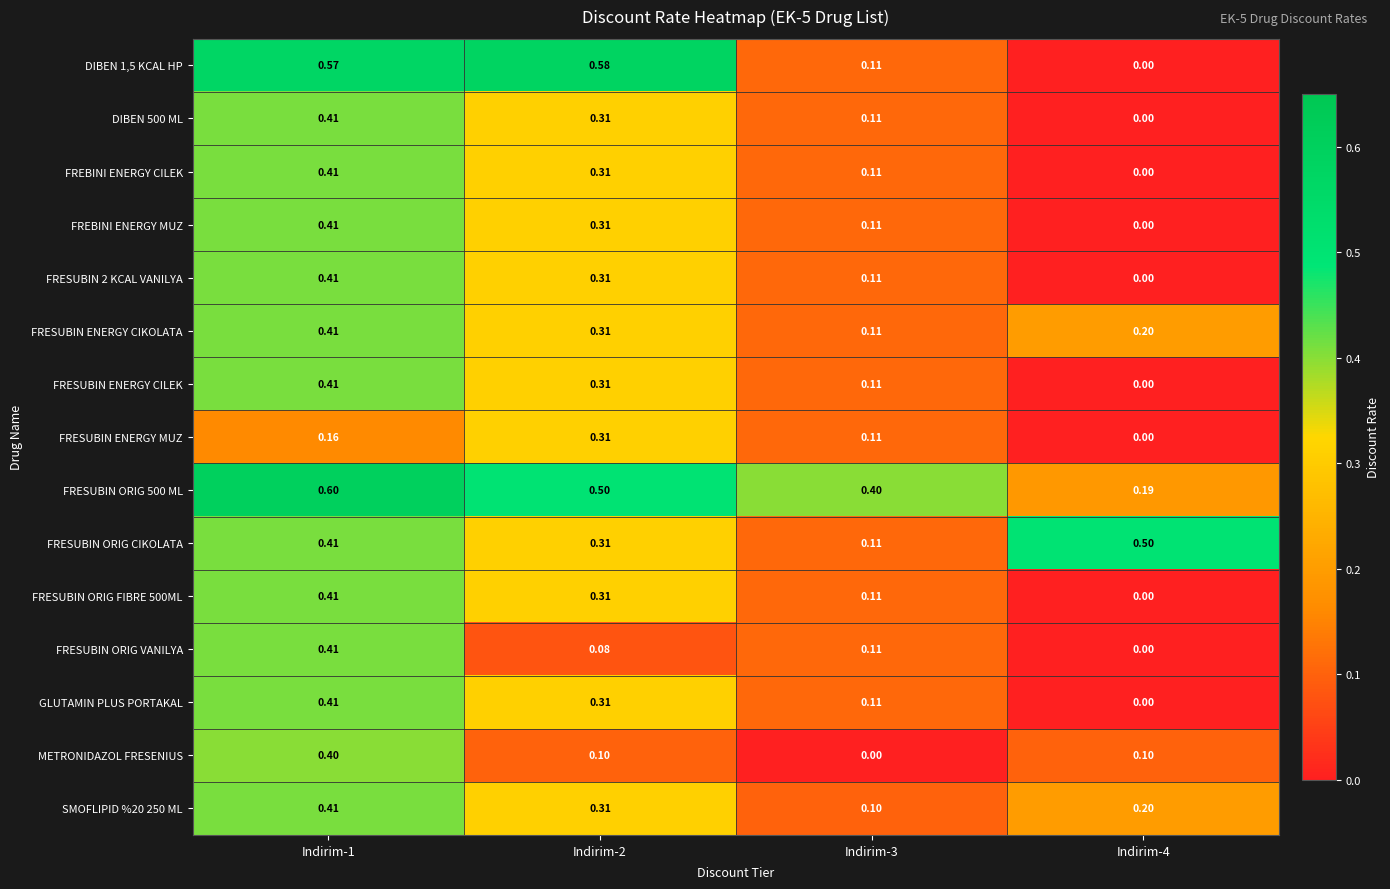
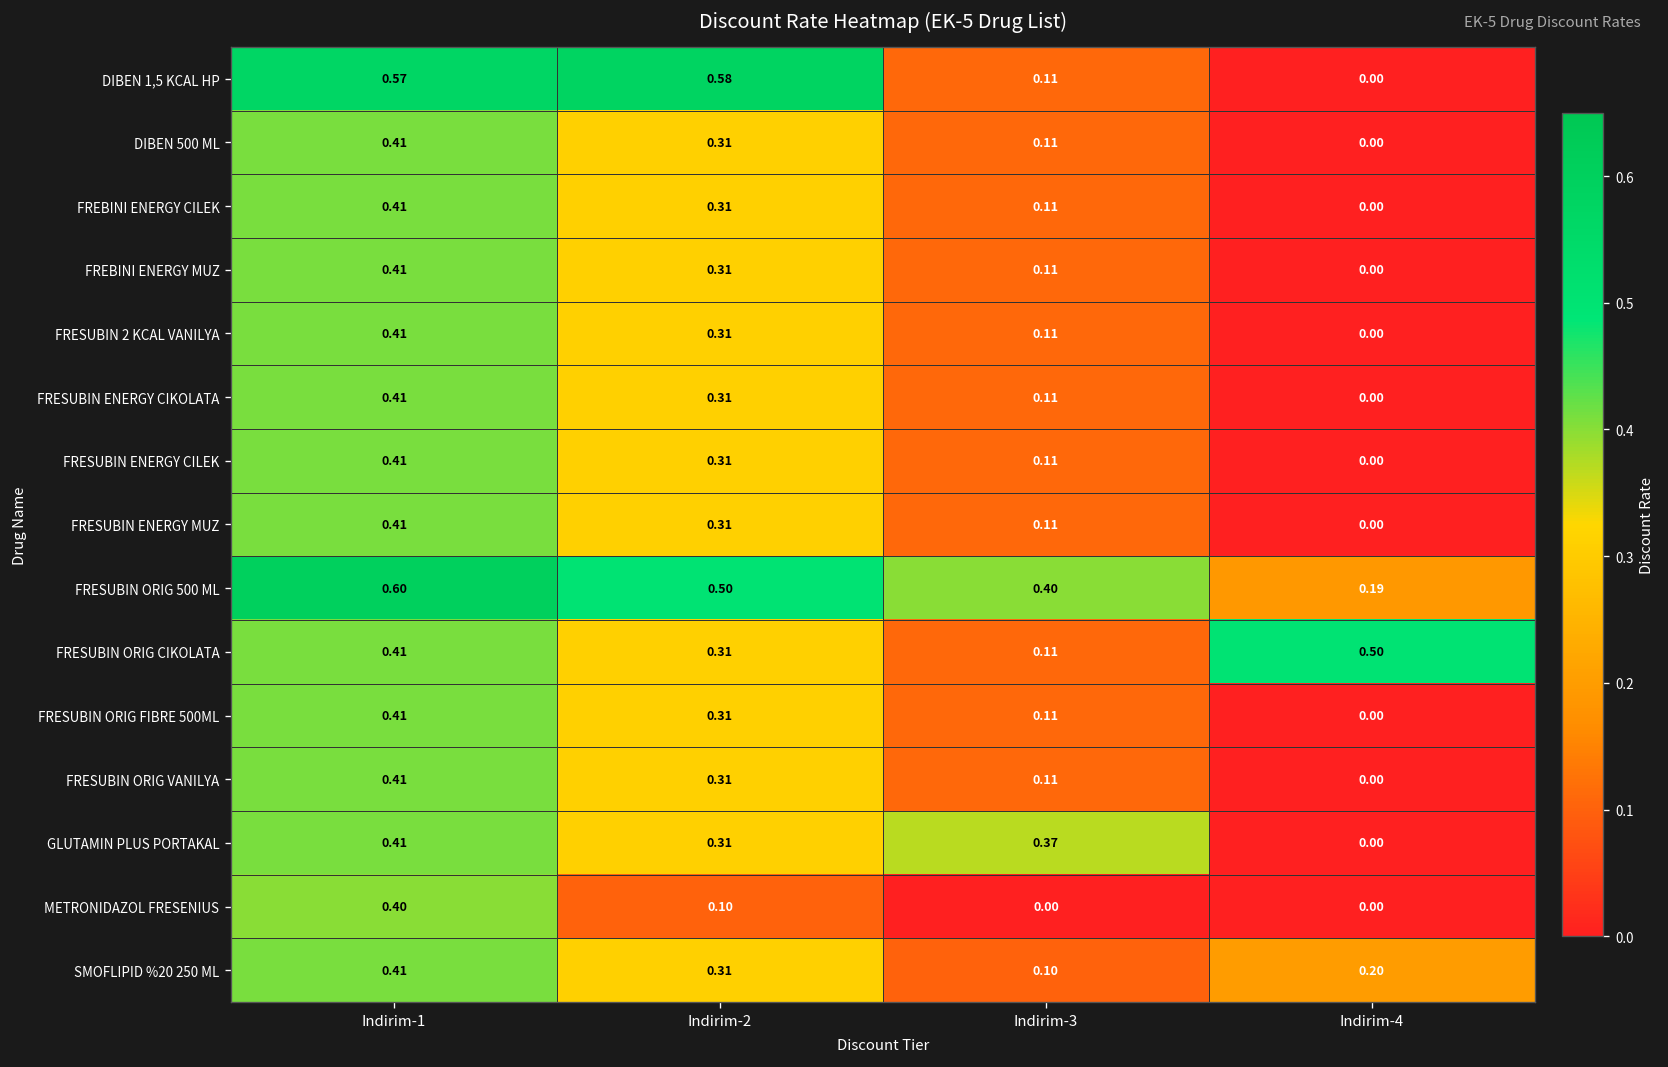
FRESUBIN ENERGY CIKOLATA, Indirim-4: 0.20 -> 0.00
FRESUBIN ENERGY MUZ, Indirim-1: 0.16 -> 0.41
FRESUBIN ORIG VANILYA, Indirim-2: 0.08 -> 0.31
GLUTAMIN PLUS PORTAKAL, Indirim-3: 0.11 -> 0.37
METRONIDAZOL FRESENIUS, Indirim-4: 0.10 -> 0.00
